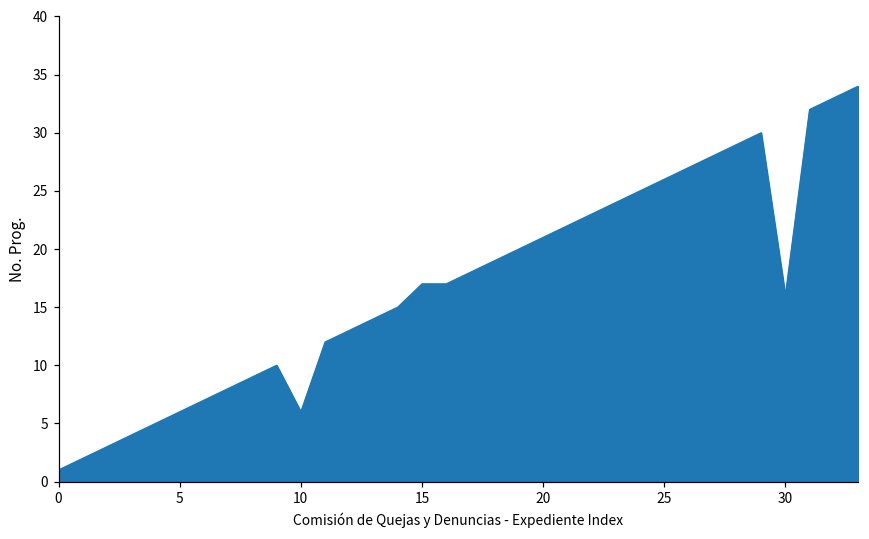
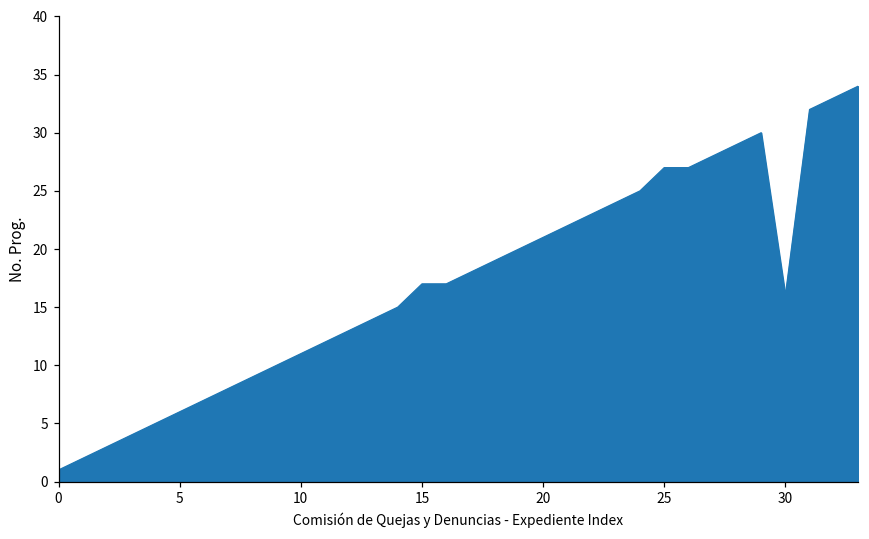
10: 6 -> 11
25: 26 -> 27
